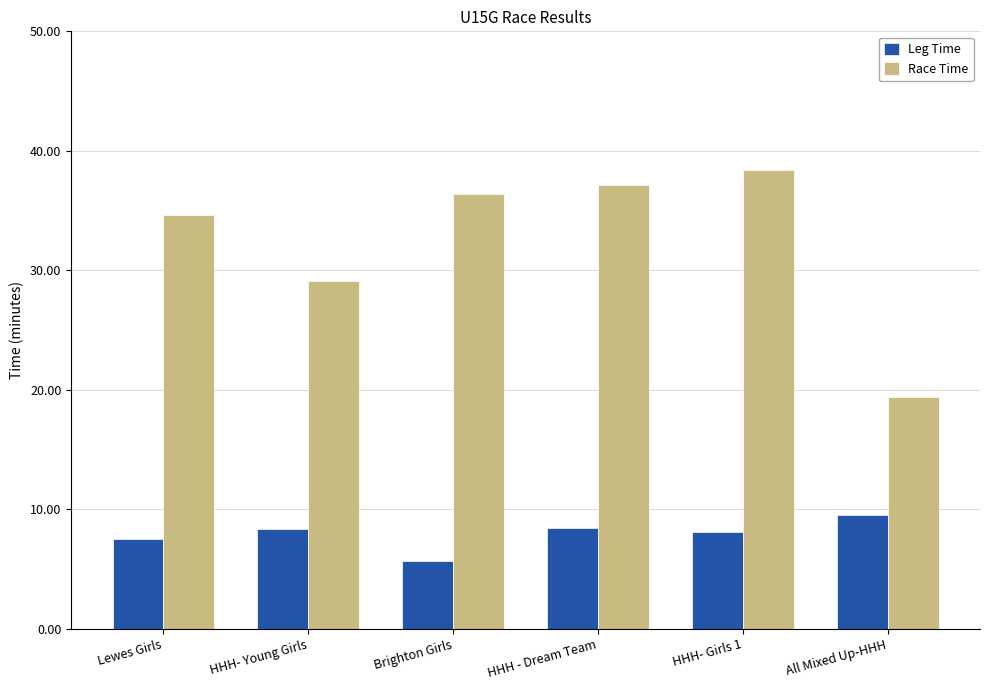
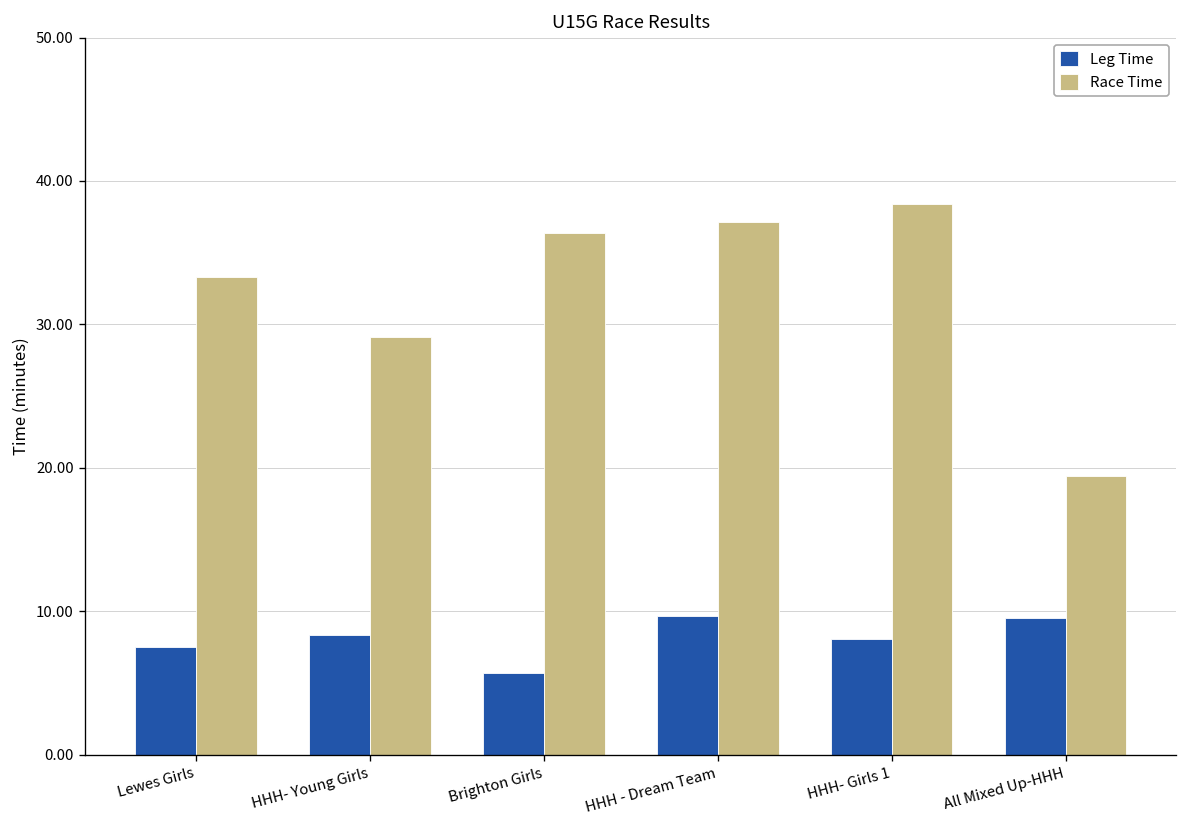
Race Time, Lewes Girls: 34.6 -> 33.3
Leg Time, HHH - Dream Team: 8.5 -> 9.7
